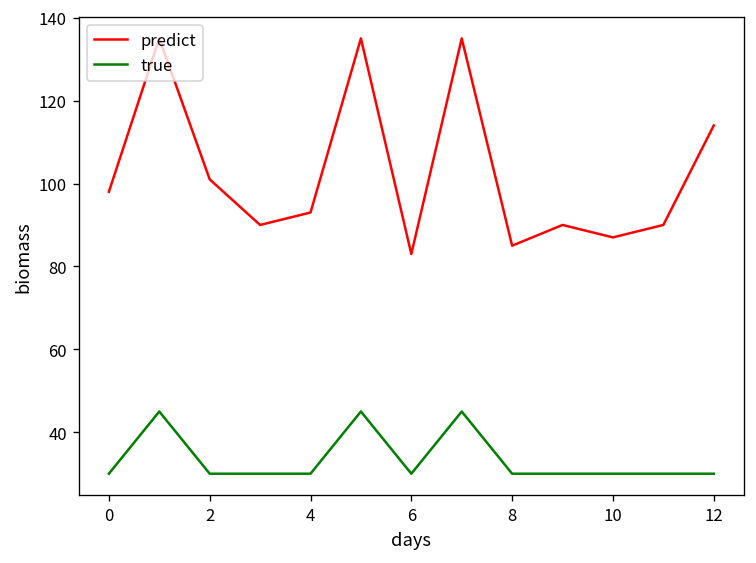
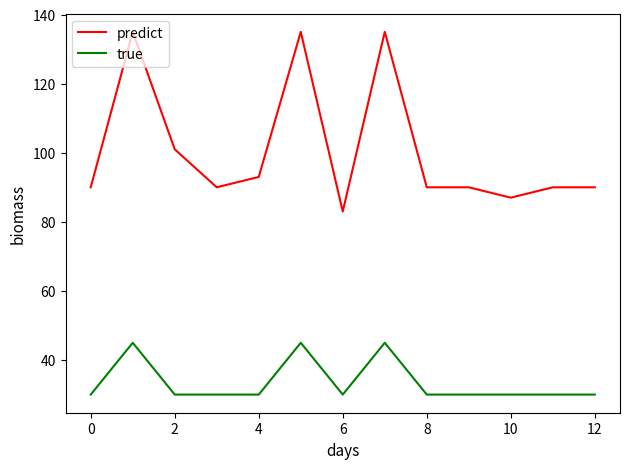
predict, 0: 98 -> 90
predict, 8: 85 -> 90
predict, 12: 114 -> 90
